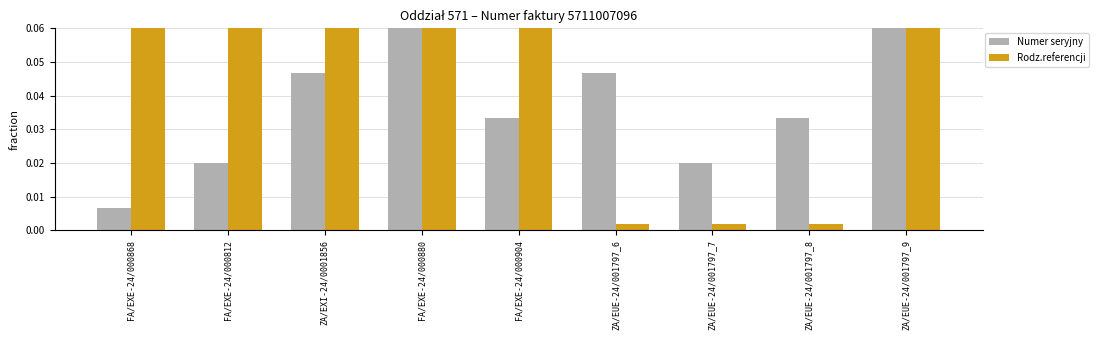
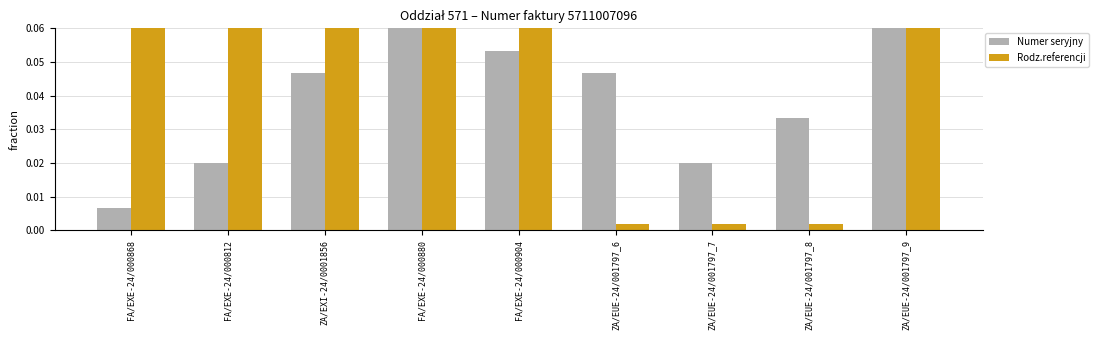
Numer seryjny, FA/EXE-24/000904: 0.033 -> 0.053
